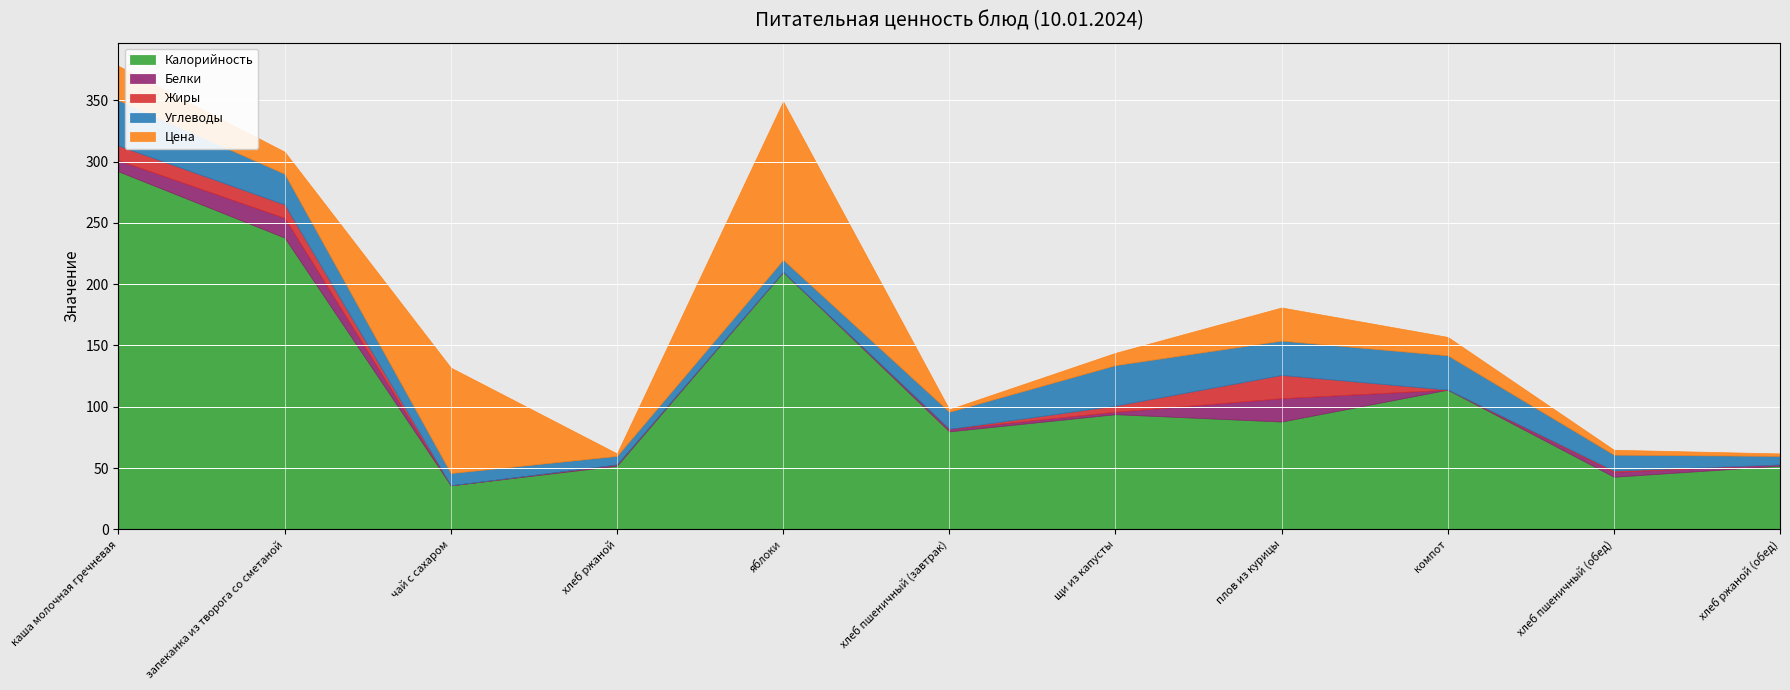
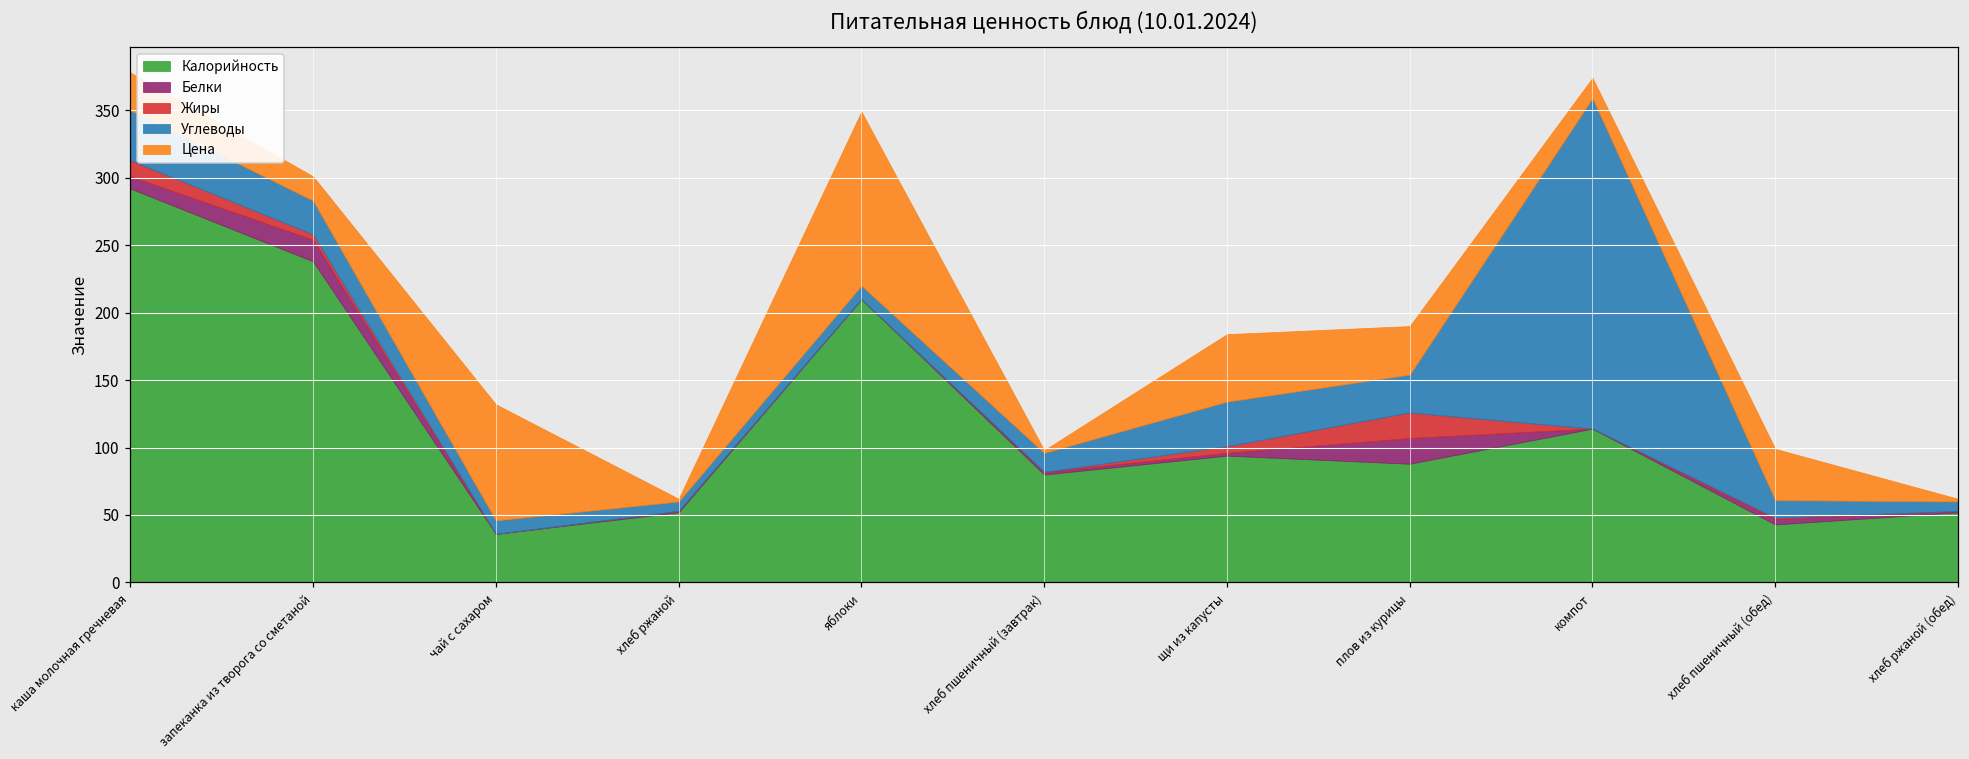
Жиры, запеканка из творога со сметаной: 11 -> 4
Цена, щи из капусты: 10 -> 50
Цена, плов из курицы: 27 -> 36
Углеводы, компот: 28 -> 245
Цена, хлеб пшеничный (обед): 4 -> 38
